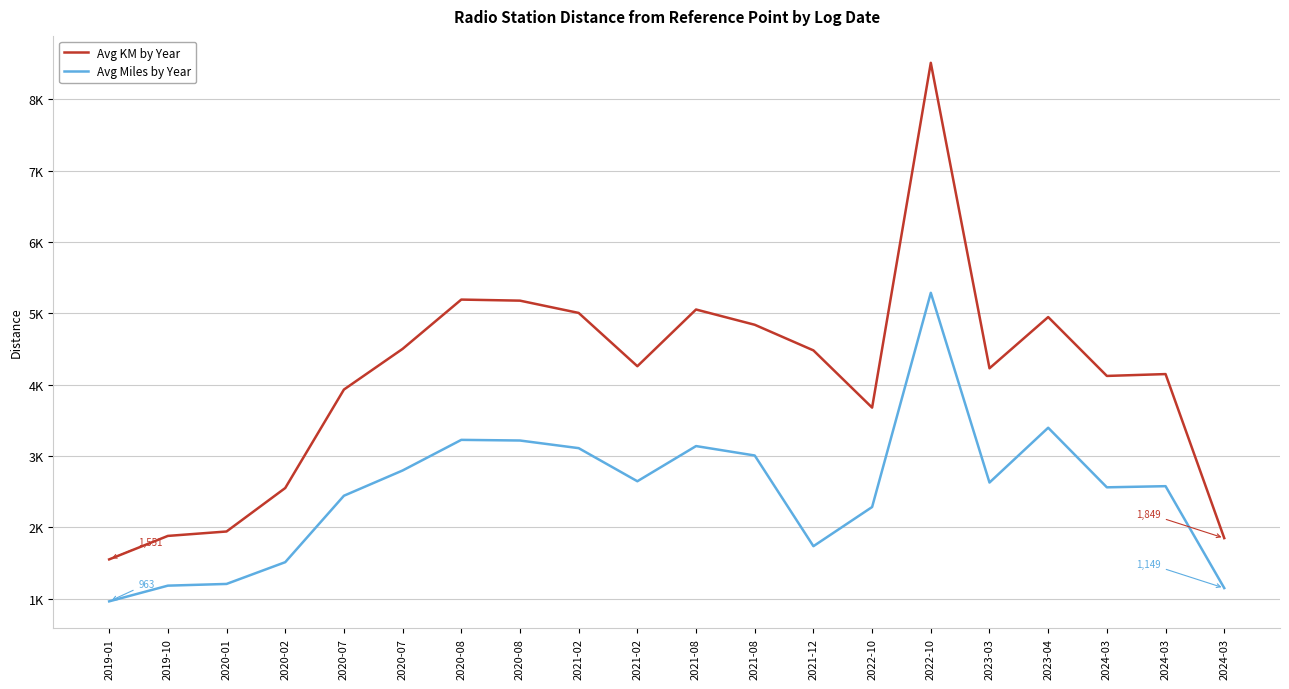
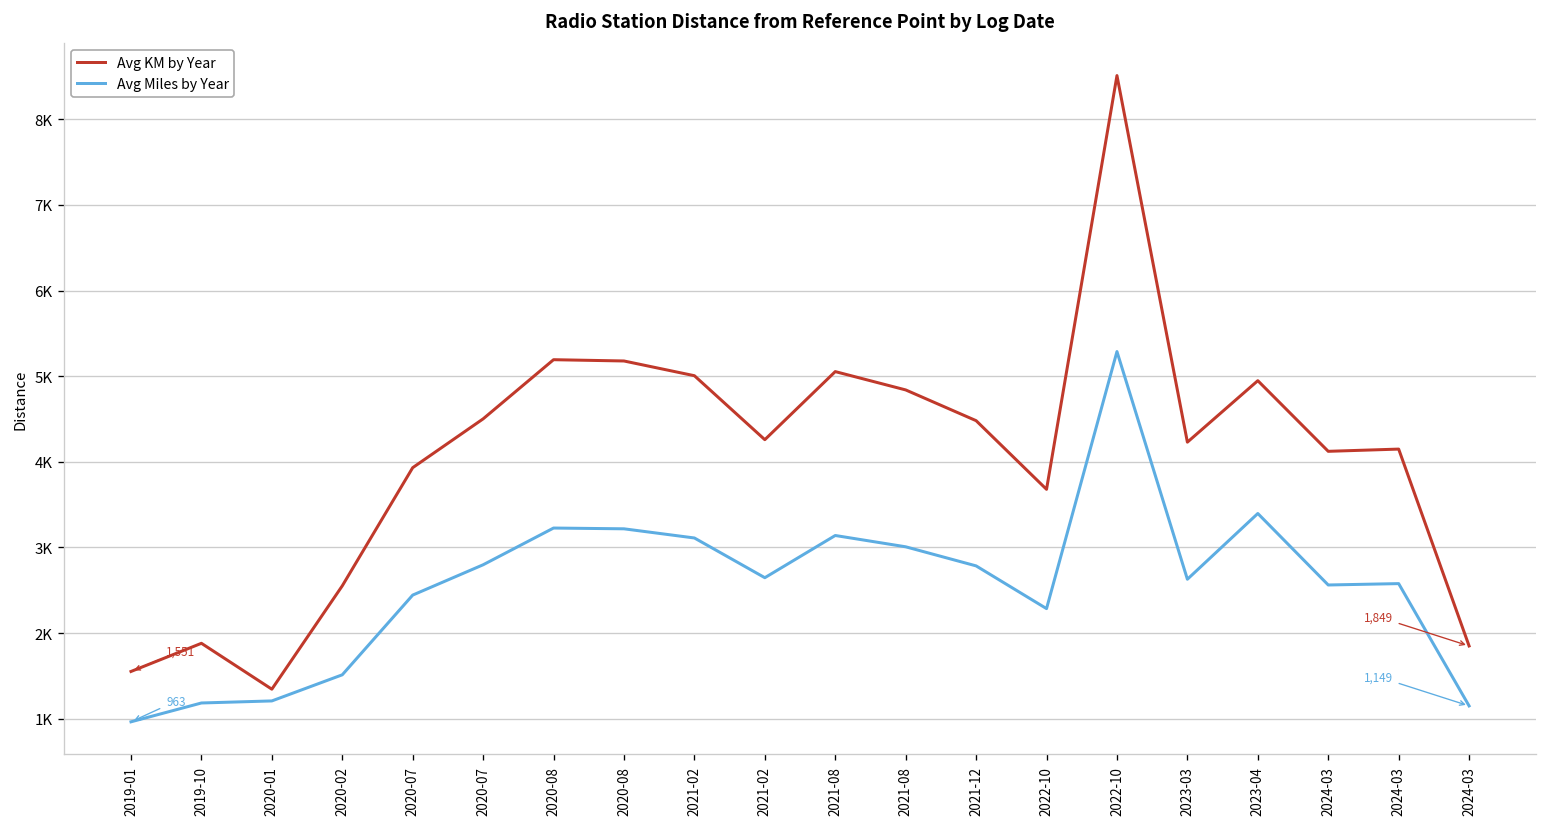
Avg KM by Year, 2020-01: 1900 -> 1300
Avg Miles by Year, 2021-12: 1700 -> 2800
